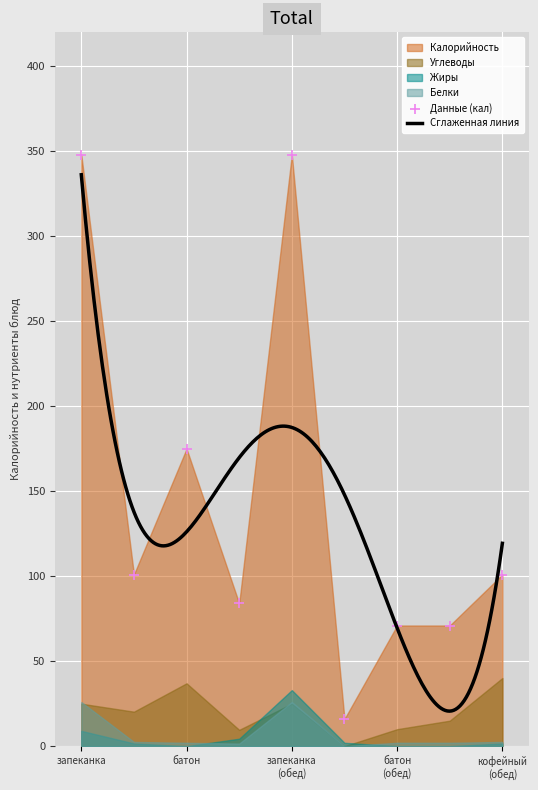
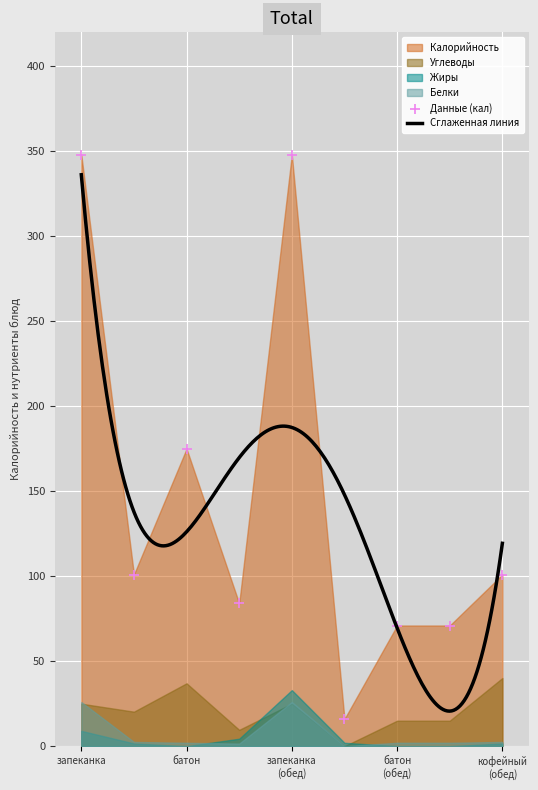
Углеводы, батон (обед): 10 -> 15
